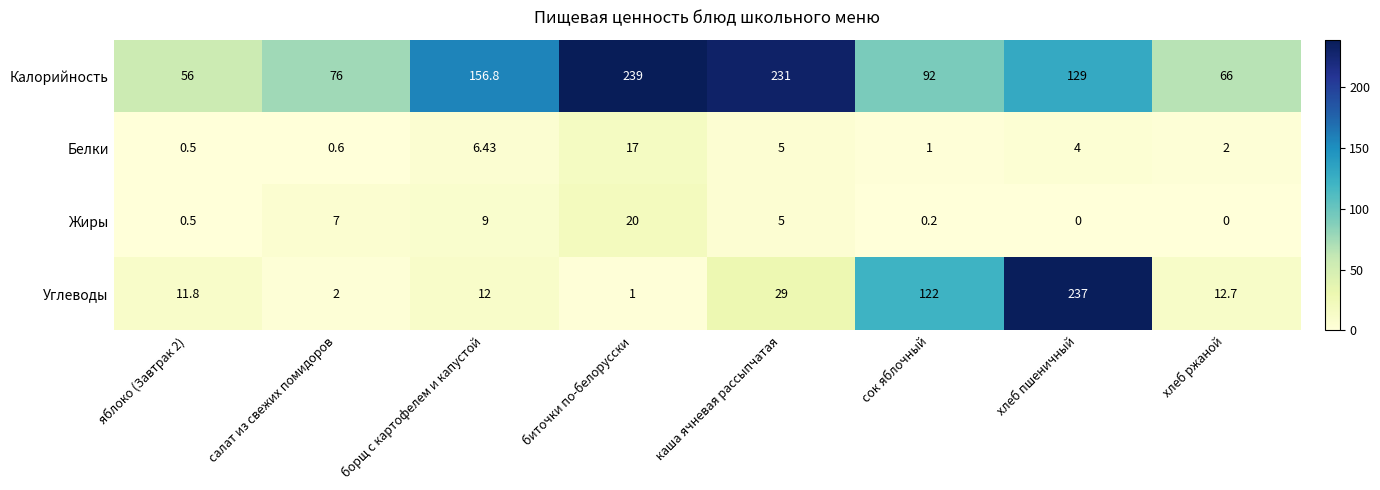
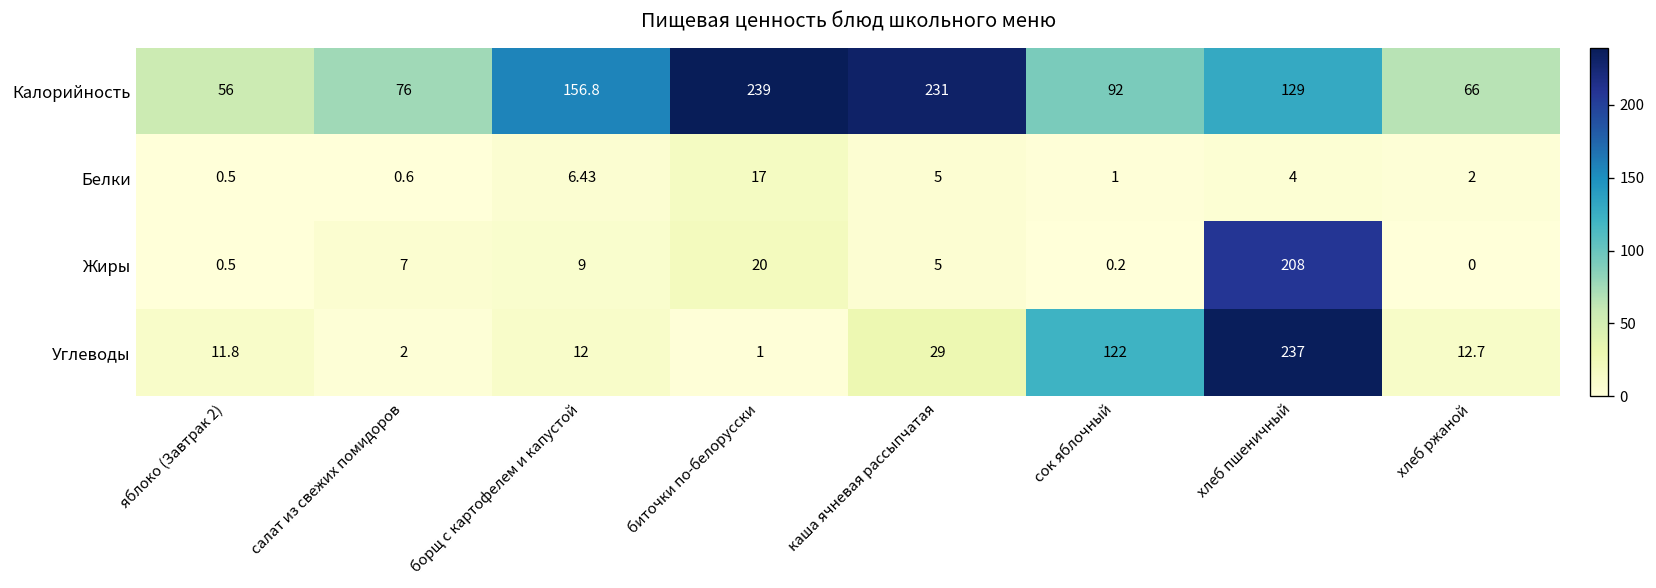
Жиры, хлеб пшеничный: 0 -> 208
